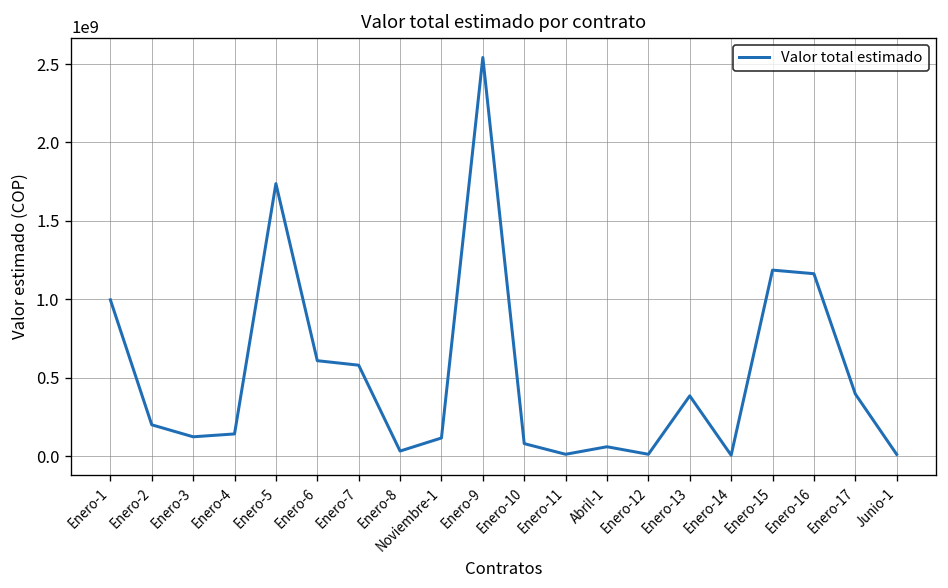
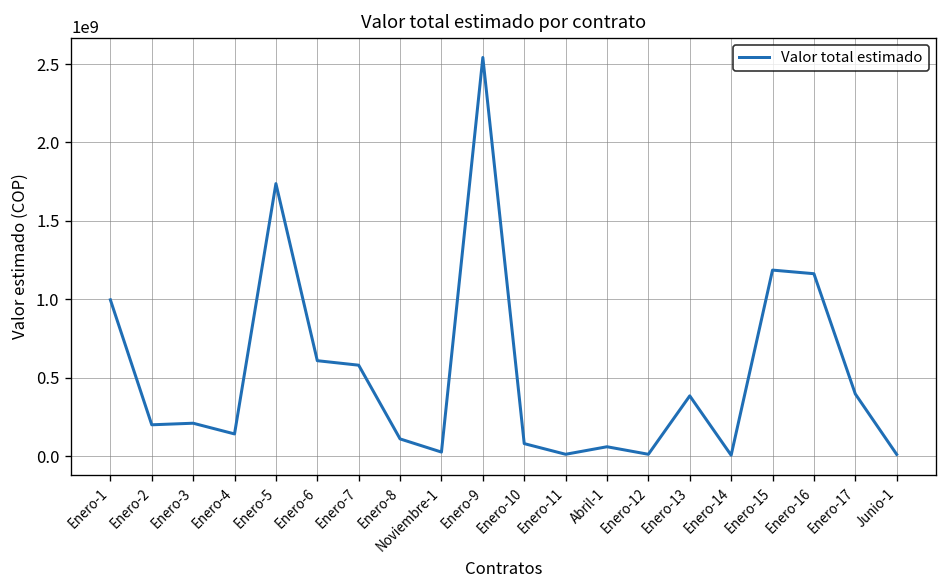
Enero-3: 120000000 -> 210000000
Enero-8: 30000000 -> 110000000
Noviembre-1: 120000000 -> 30000000
